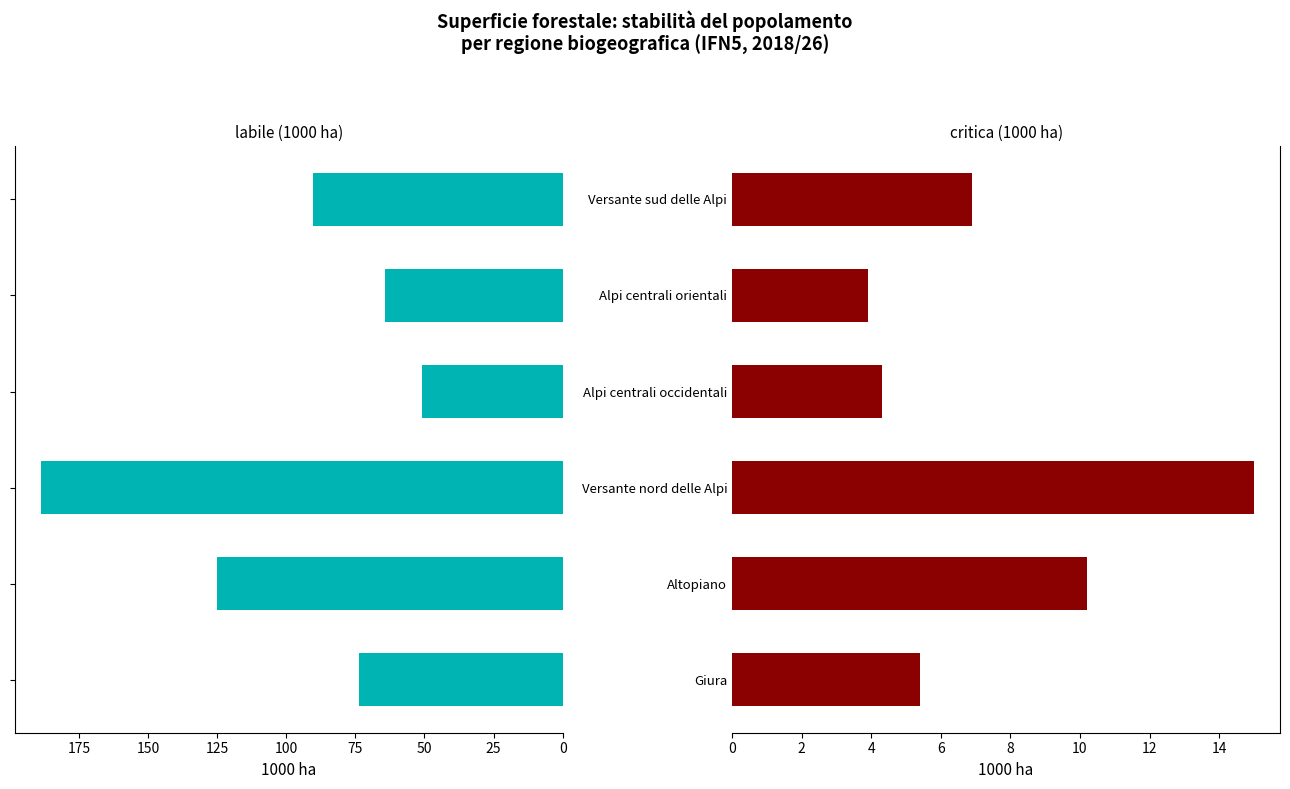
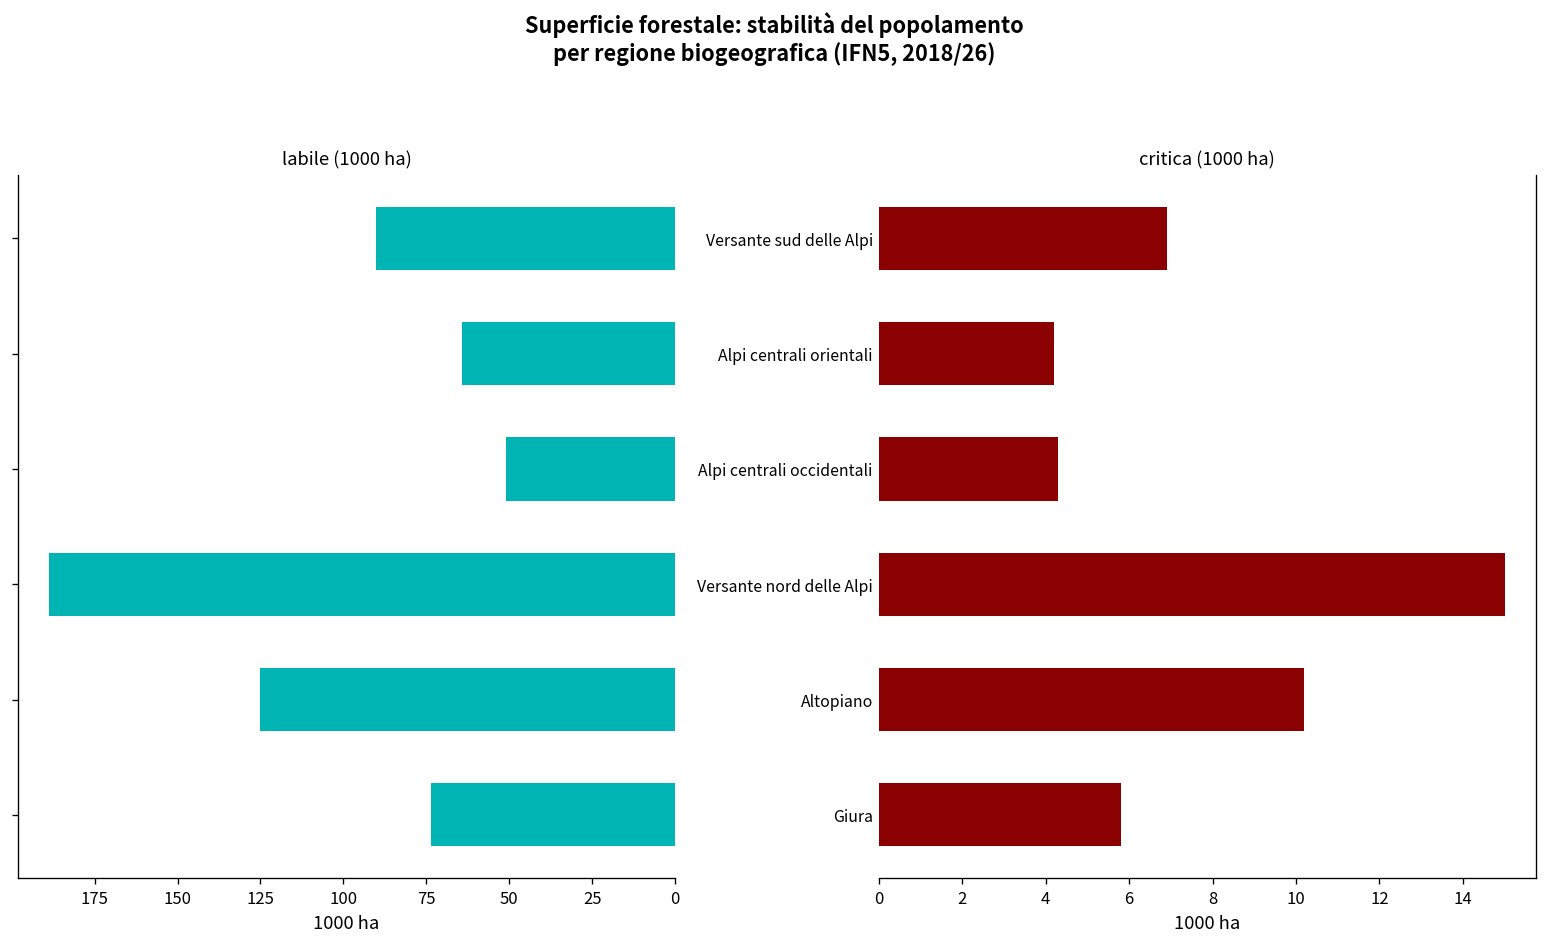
critica (1000 ha), Alpi centrali orientali: 3.9 -> 4.2
critica (1000 ha), Giura: 5.4 -> 5.8
